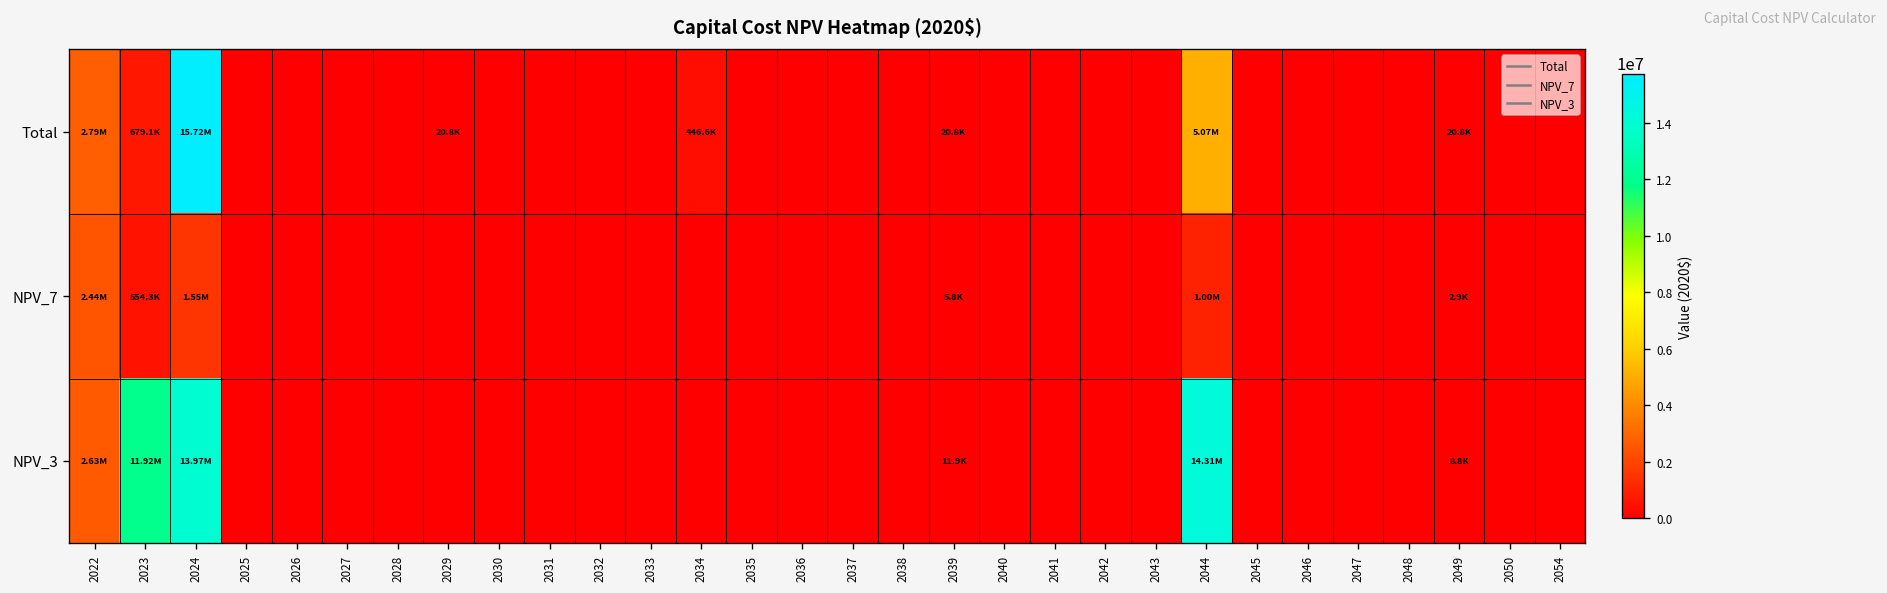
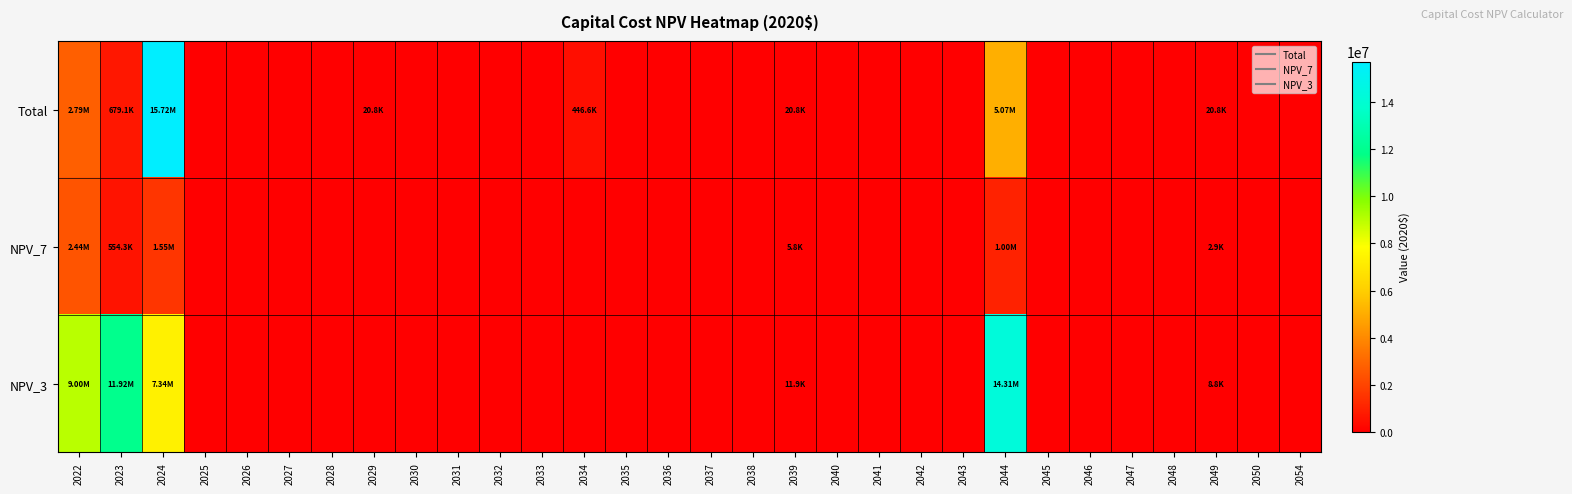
NPV_3, 2022: 2.63M -> 9.00M
NPV_3, 2024: 13.97M -> 7.34M
